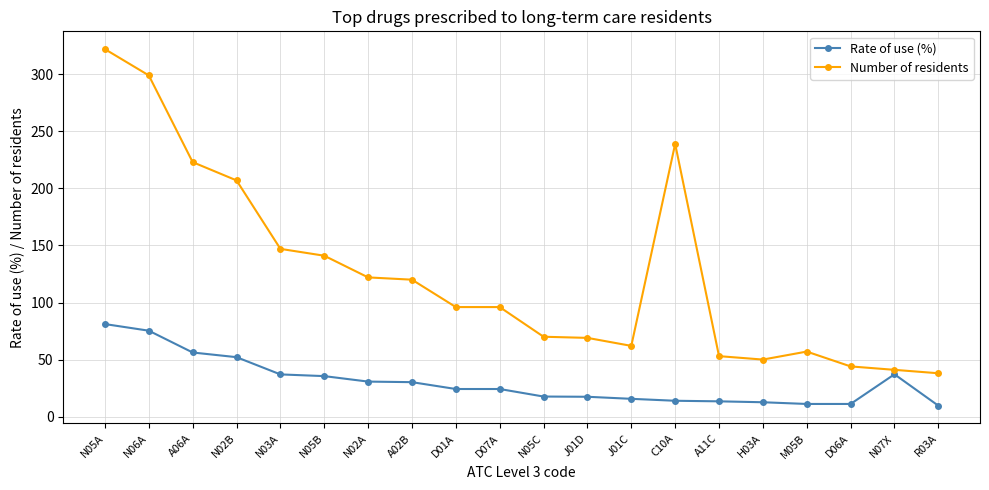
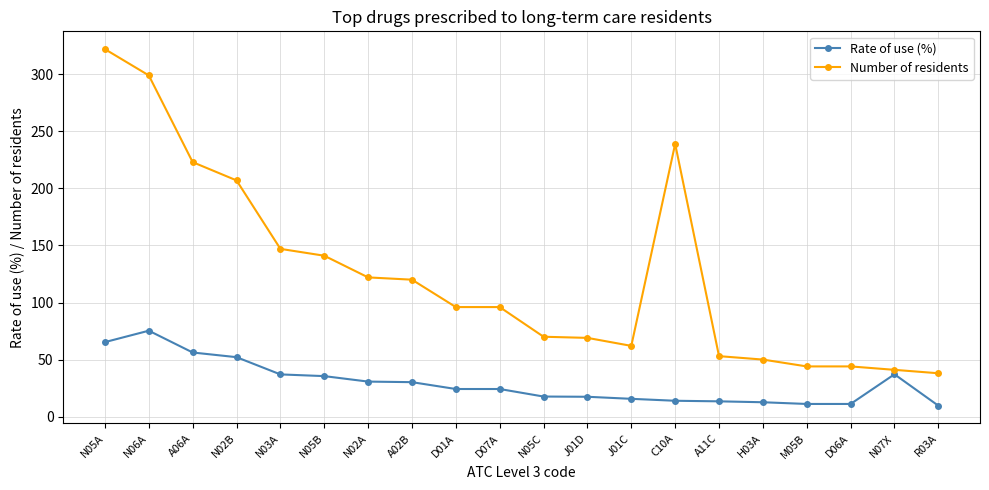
Rate of use (%), N05A: 81 -> 65
Number of residents, M05B: 57 -> 44
